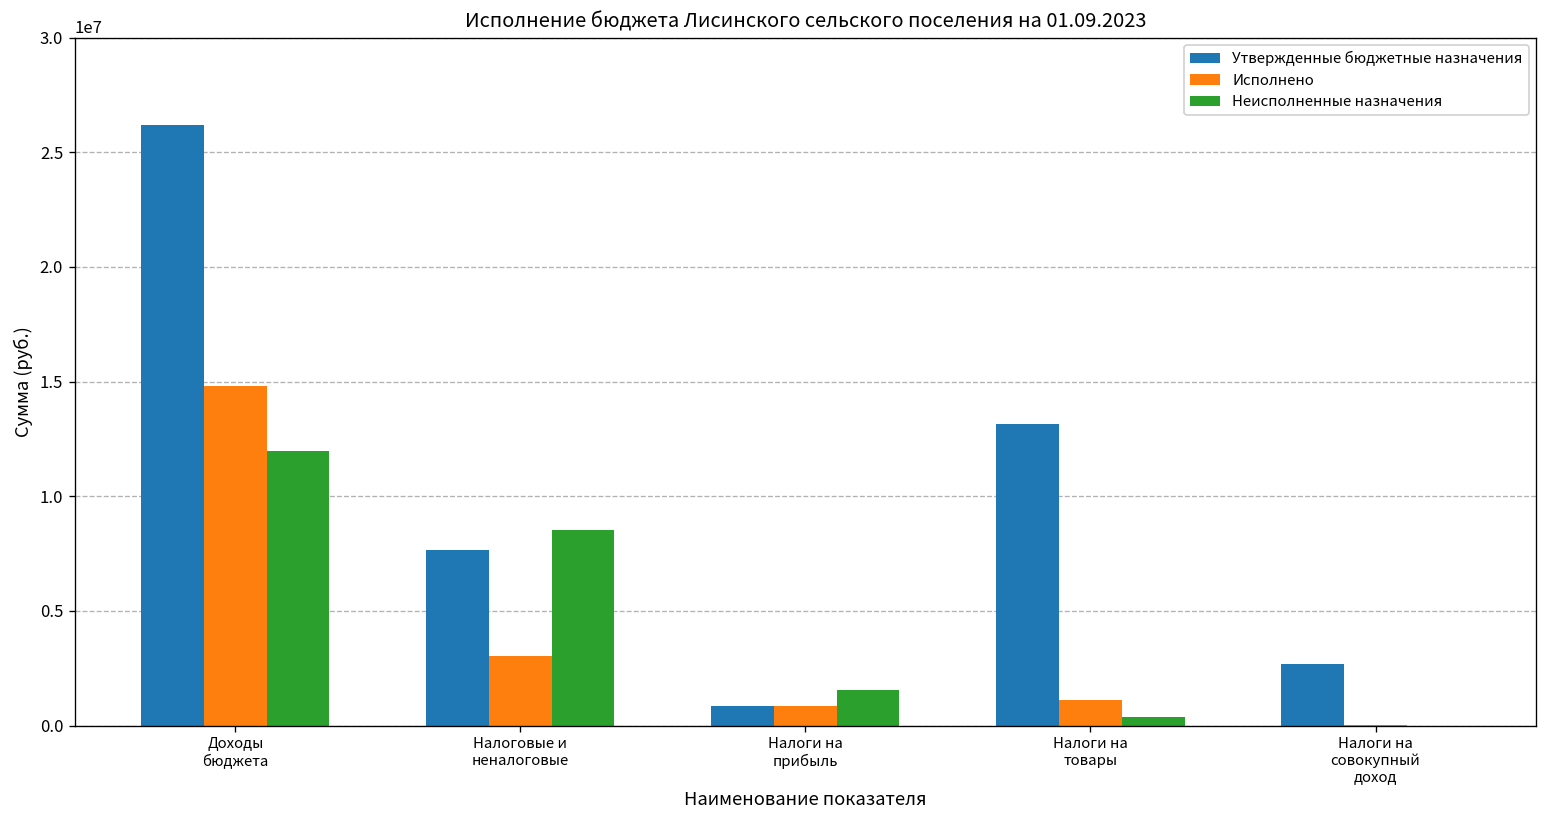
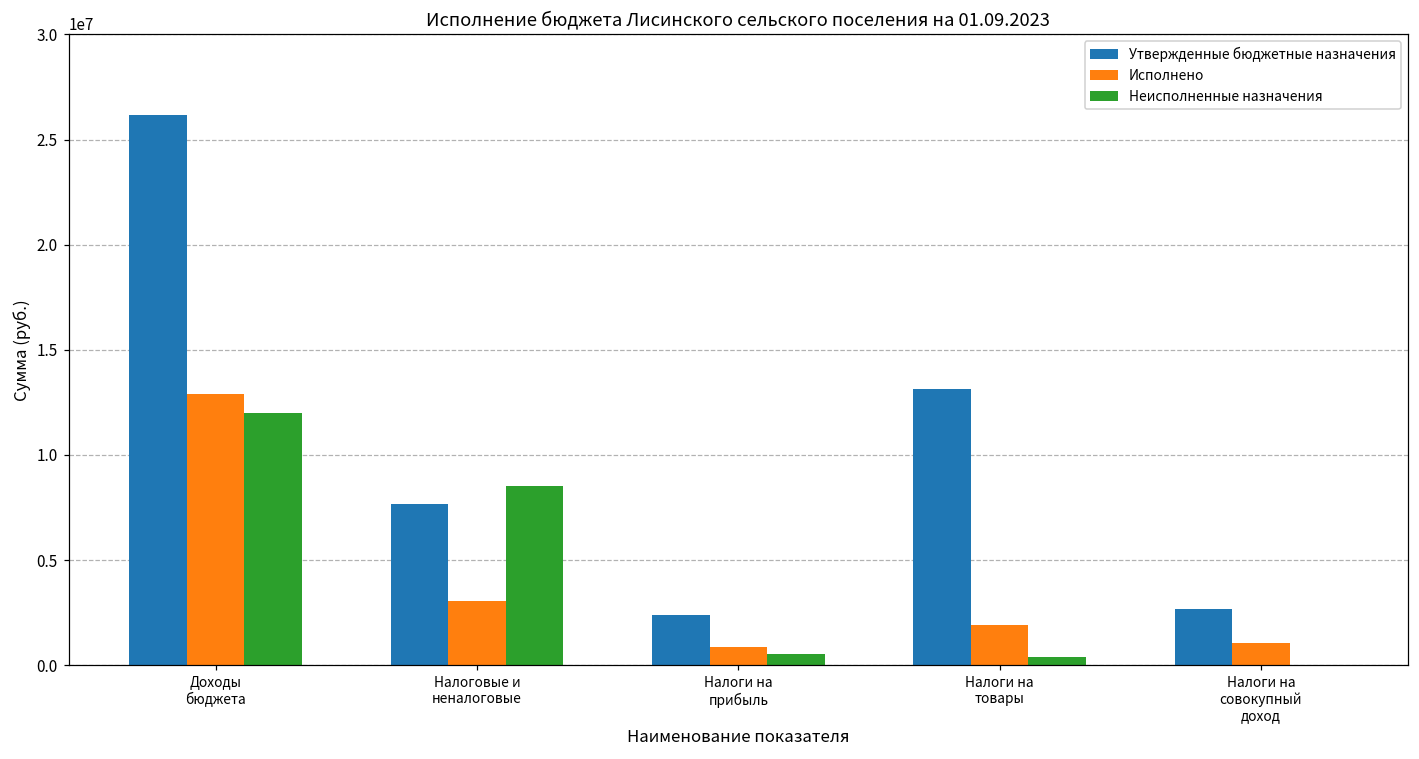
Исполнено, Доходы бюджета: 14800000 -> 12900000
Утвержденные бюджетные назначения, Налоги на прибыль: 800000 -> 2400000
Неисполненные назначения, Налоги на прибыль: 1500000 -> 600000
Исполнено, Налоги на товары: 1100000 -> 1900000
Исполнено, Налоги на совокупный доход: 0 -> 1100000
